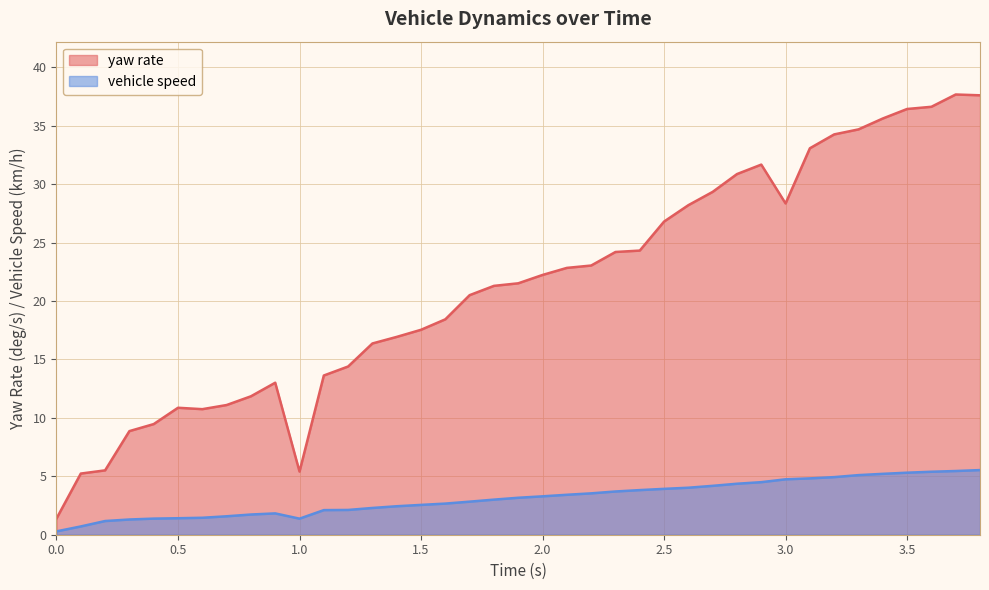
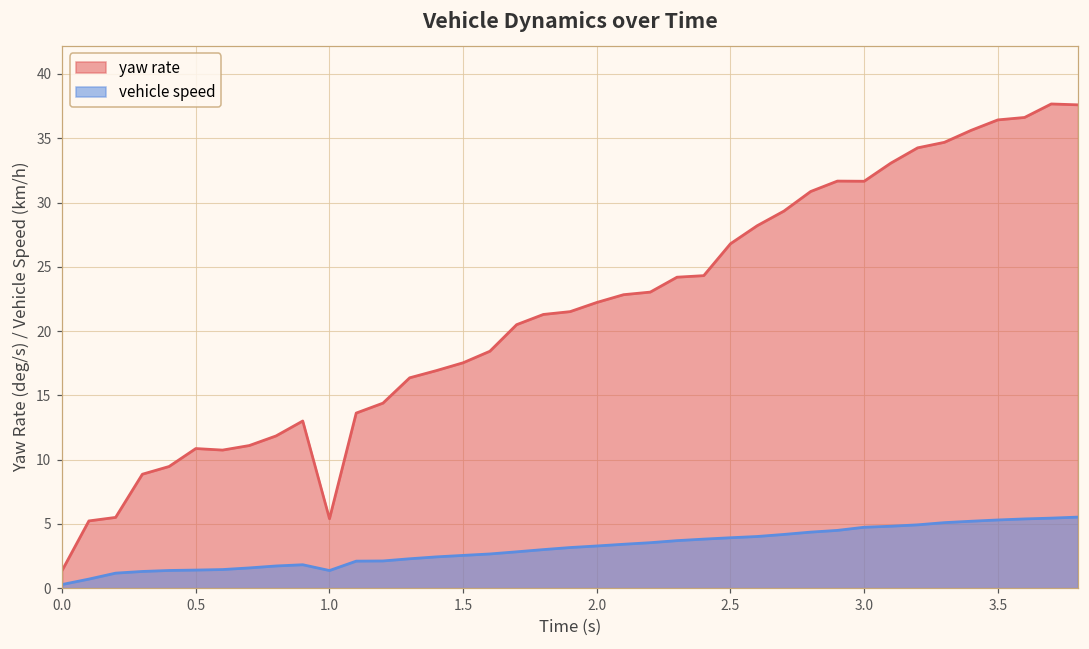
yaw rate, 3.0: 28.3 -> 31.7
